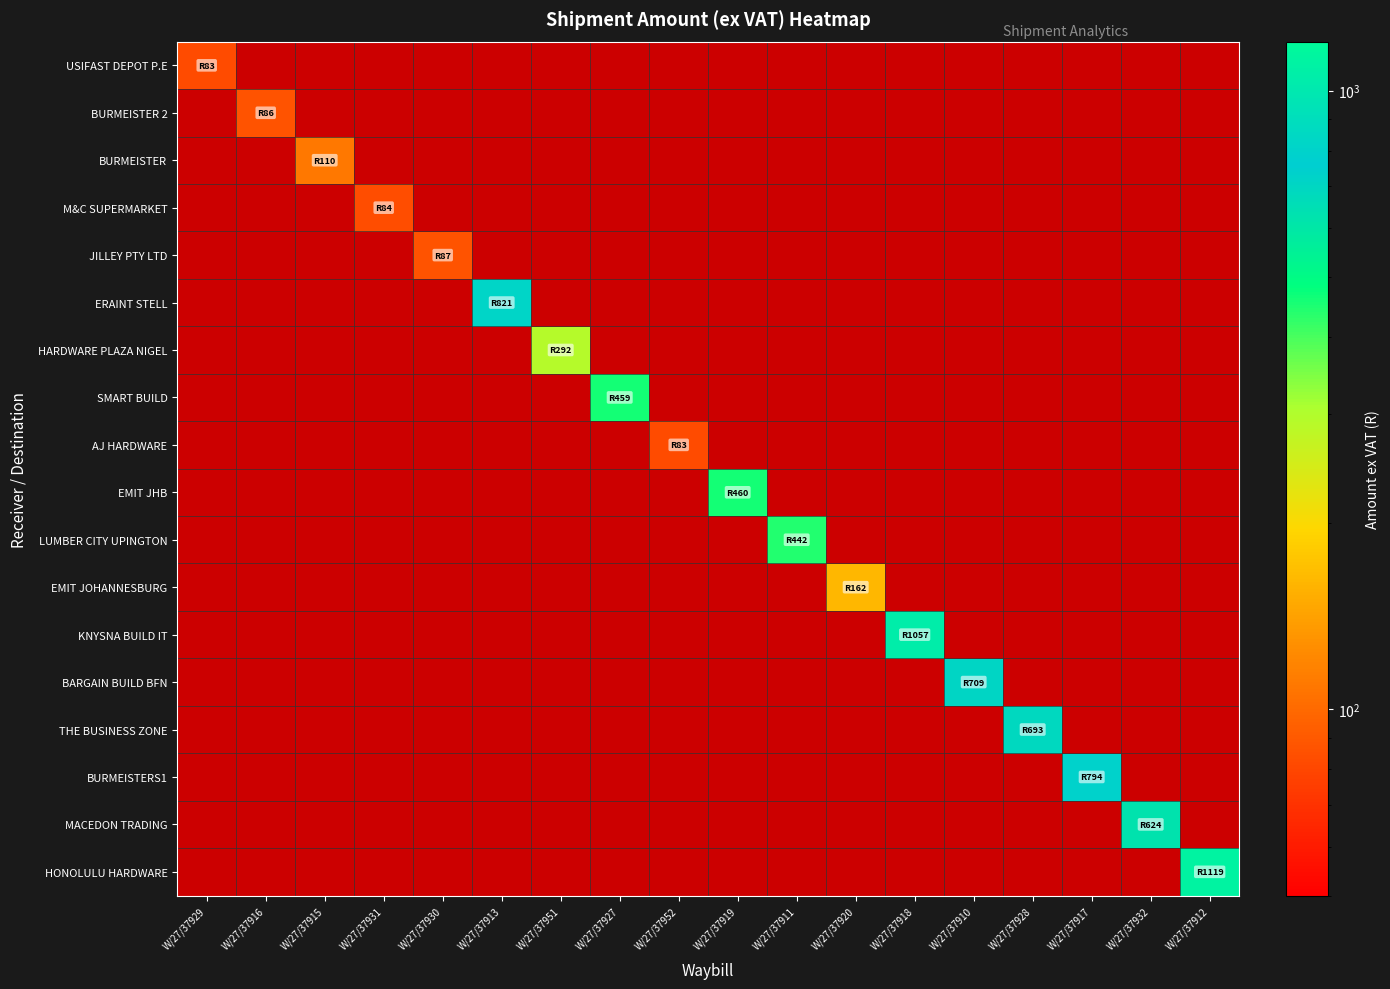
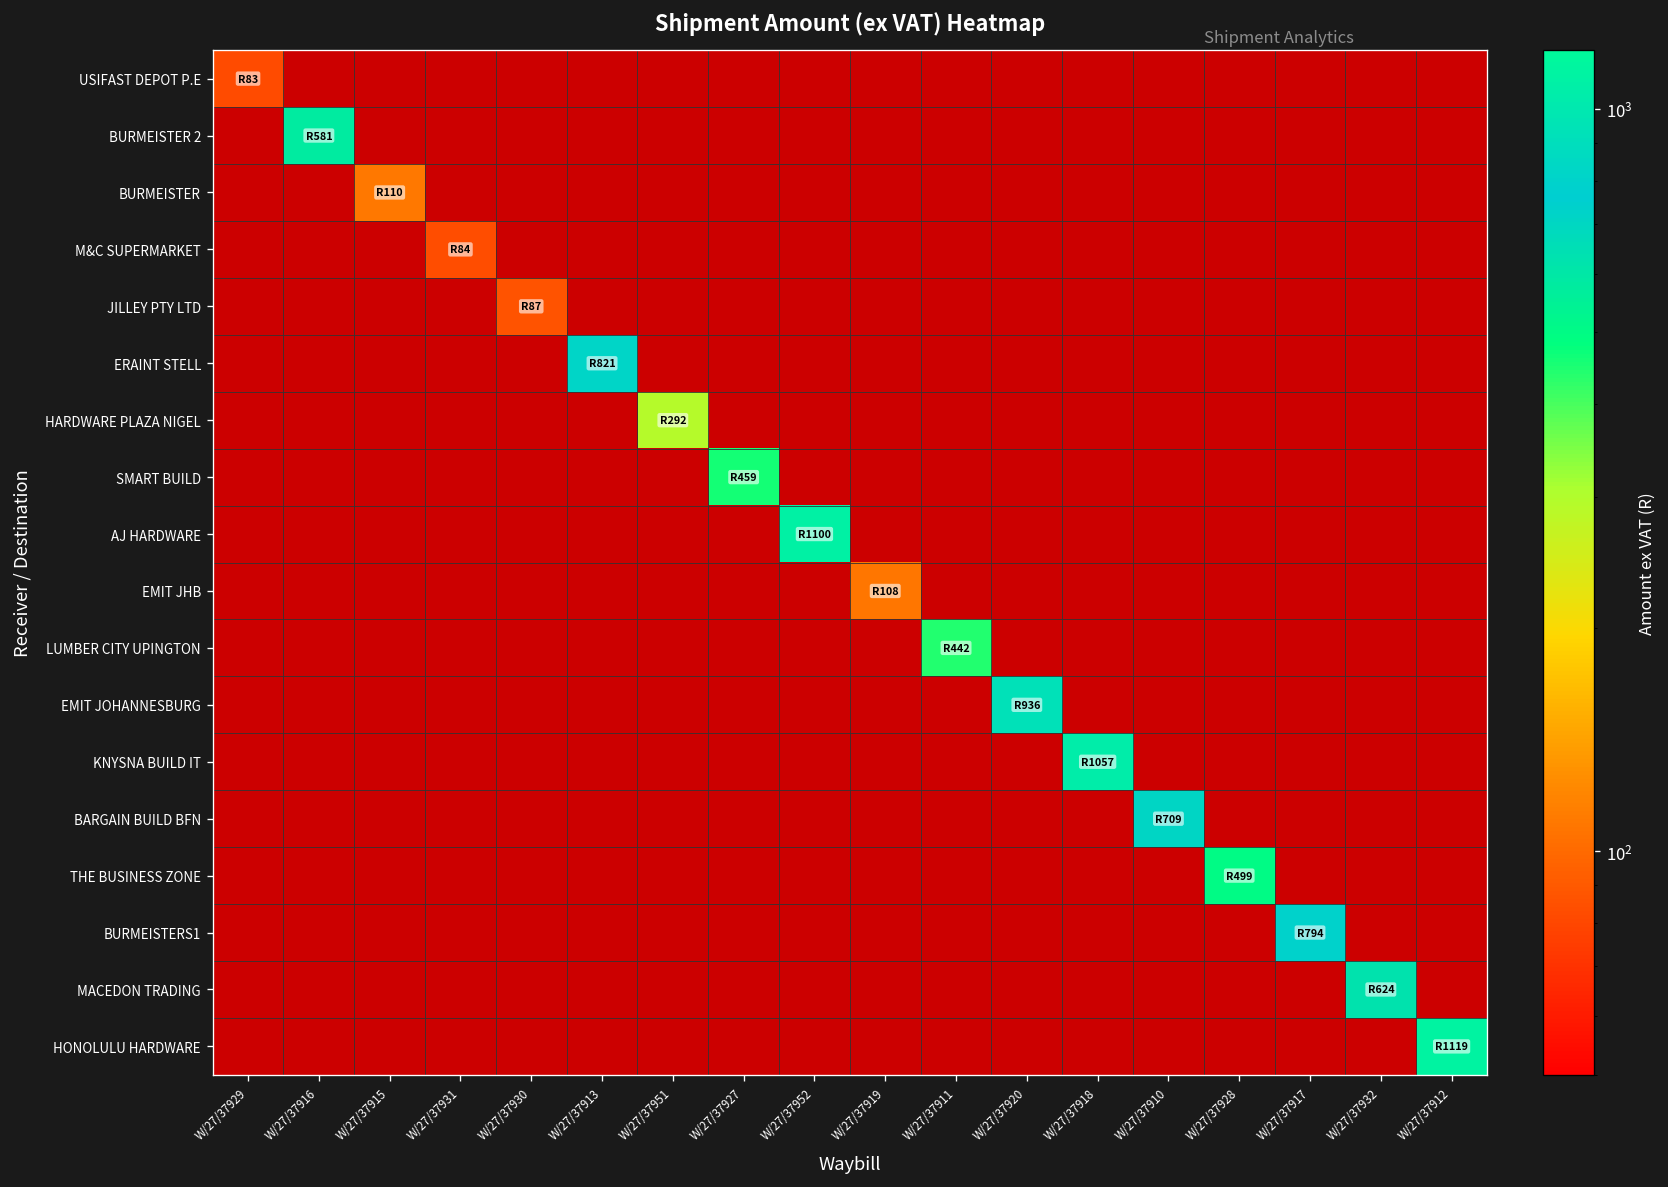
BURMEISTER 2, W/27/37916: 86 -> 581
AJ HARDWARE, W/27/37952: 83 -> 1100
EMIT JHB, W/27/37919: 460 -> 108
EMIT JOHANNESBURG, W/27/37920: 162 -> 936
THE BUSINESS ZONE, W/27/37928: 693 -> 499
